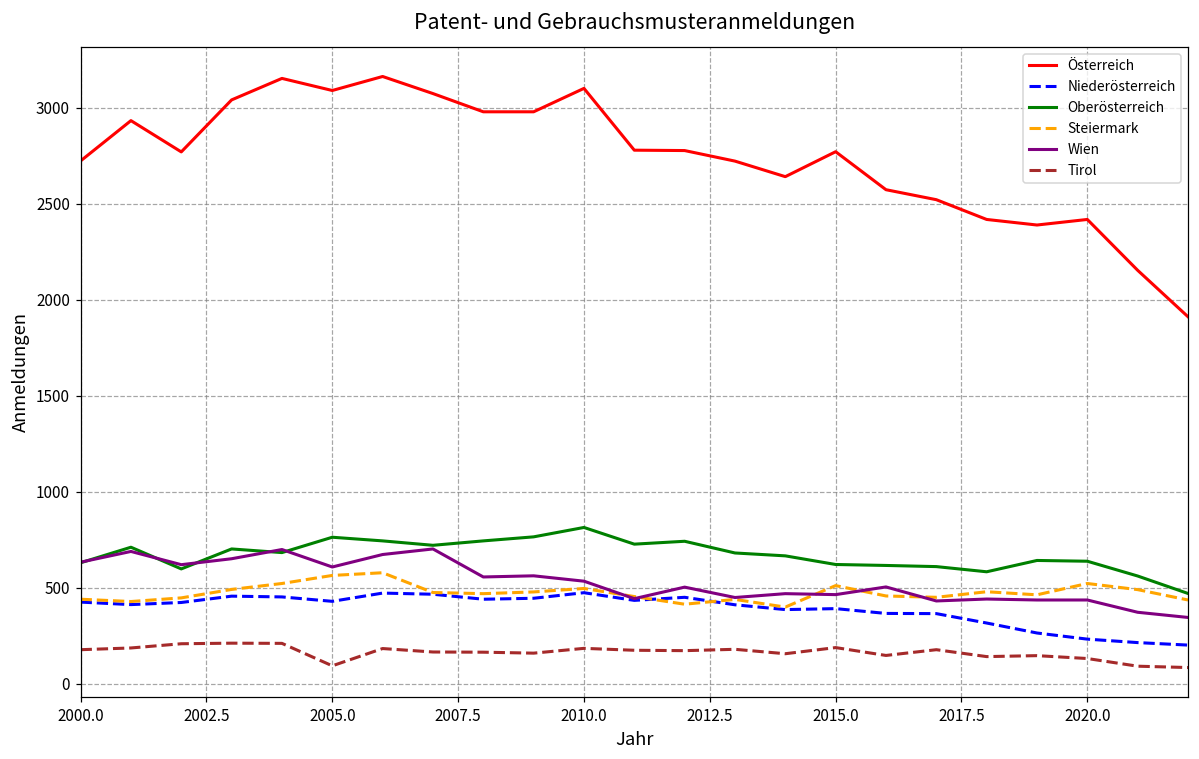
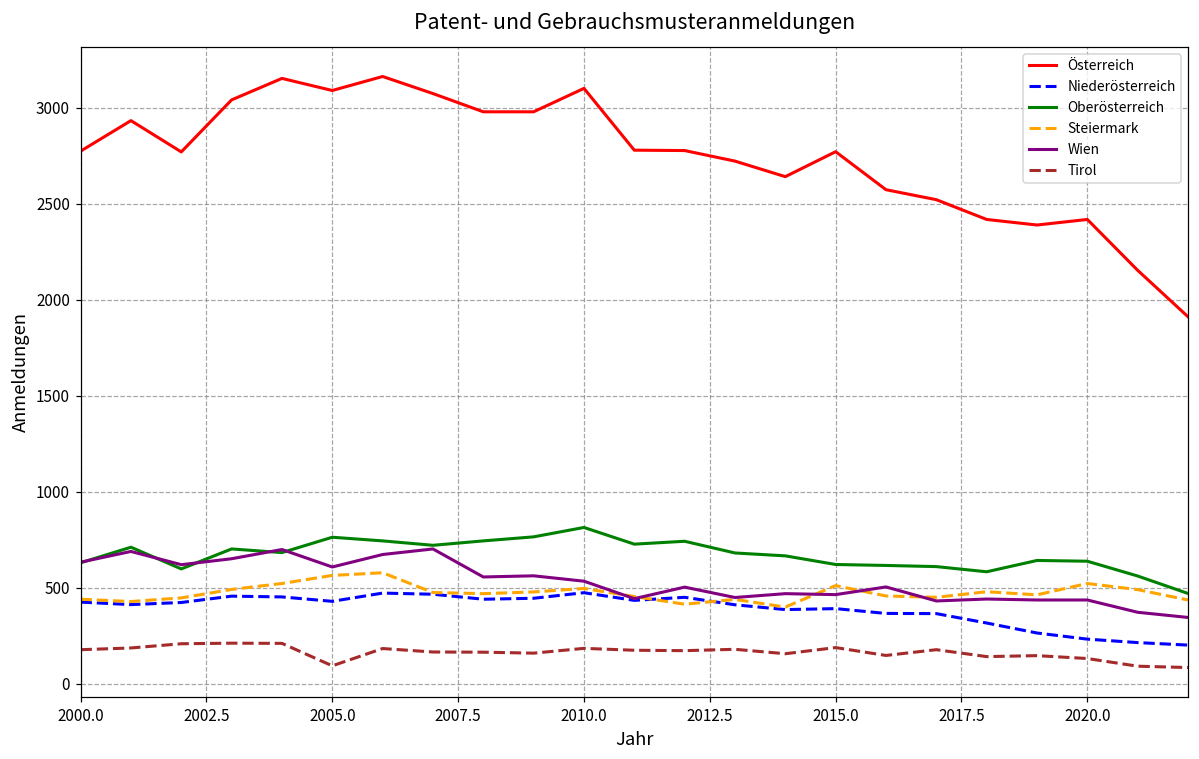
Österreich, 2000.0: 2720 -> 2780
